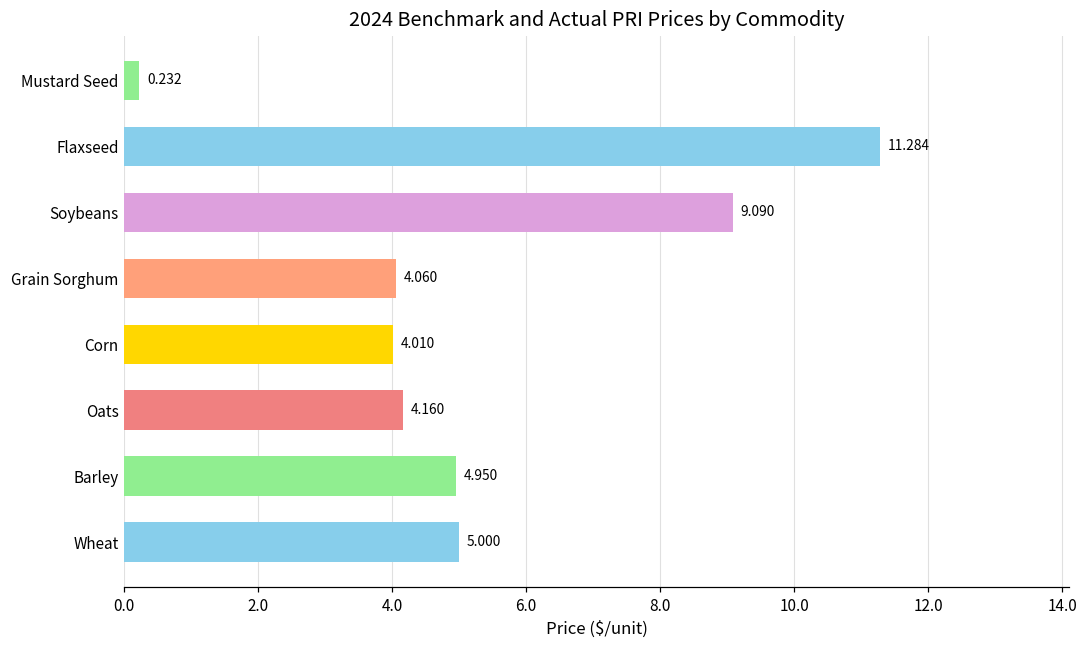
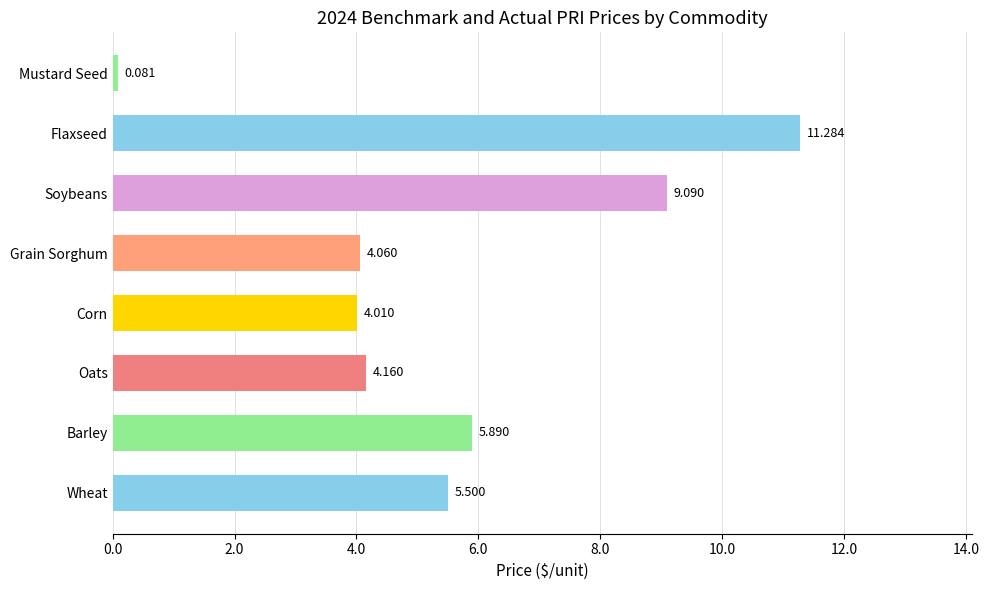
Mustard Seed: 0.232 -> 0.081
Barley: 4.950 -> 5.890
Wheat: 5.000 -> 5.500
